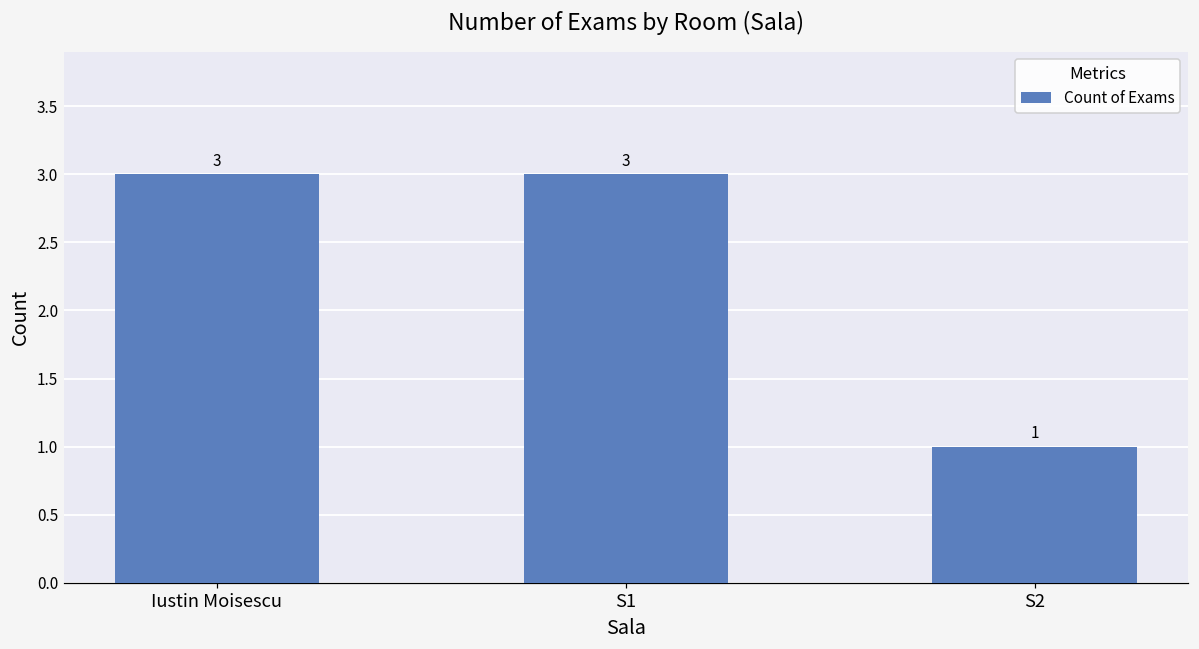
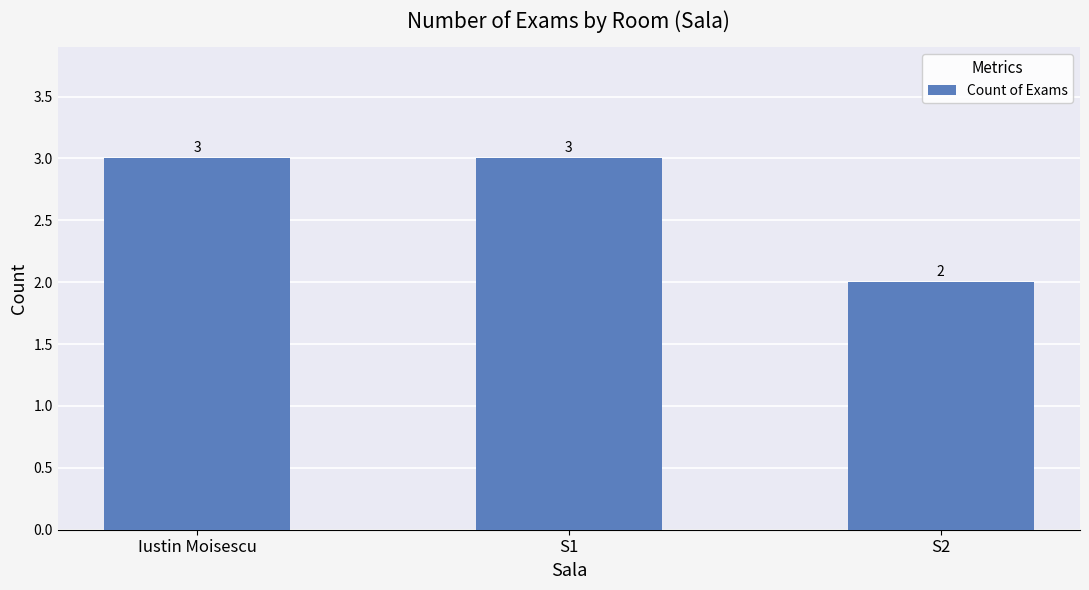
S2: 1 -> 2
